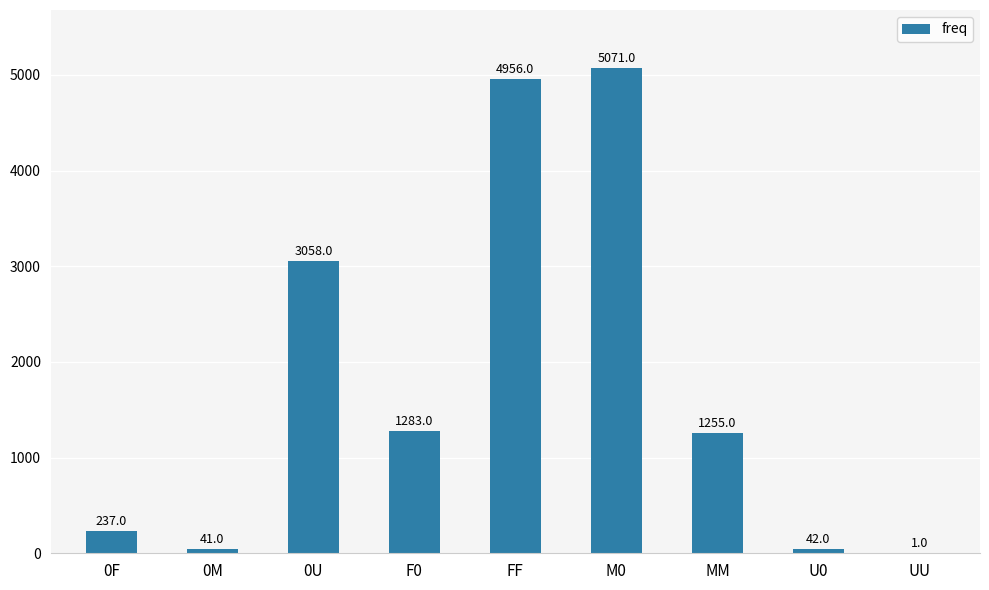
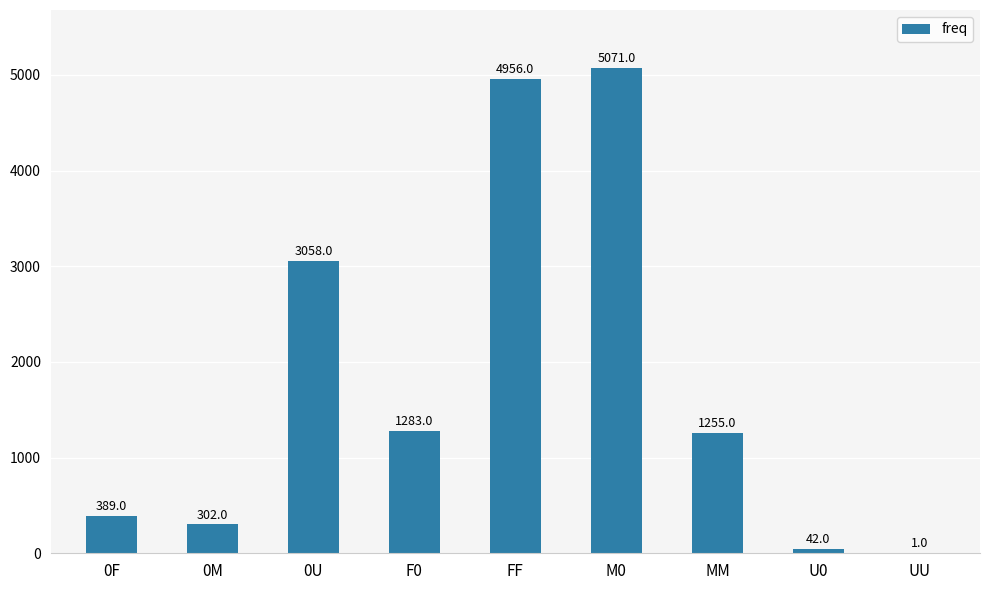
0F: 237.0 -> 389.0
0M: 41.0 -> 302.0
